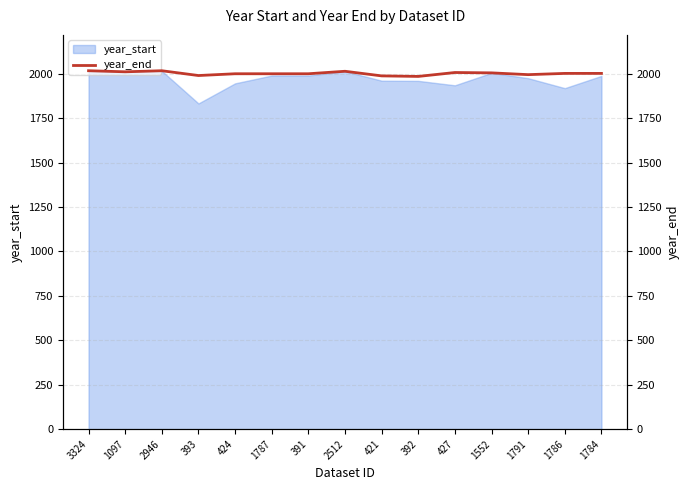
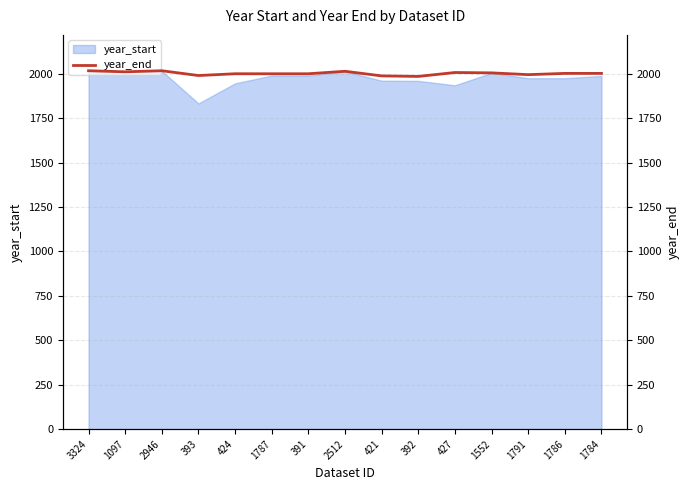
year_start, 1786: 1920 -> 1980
